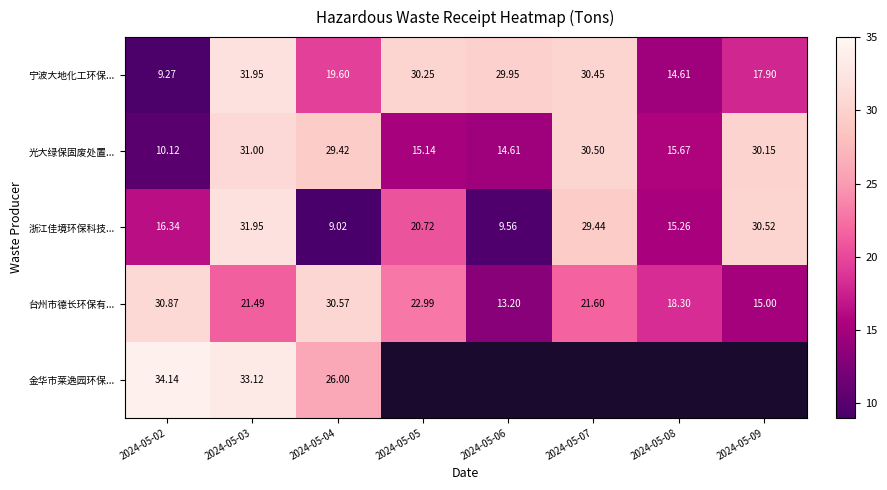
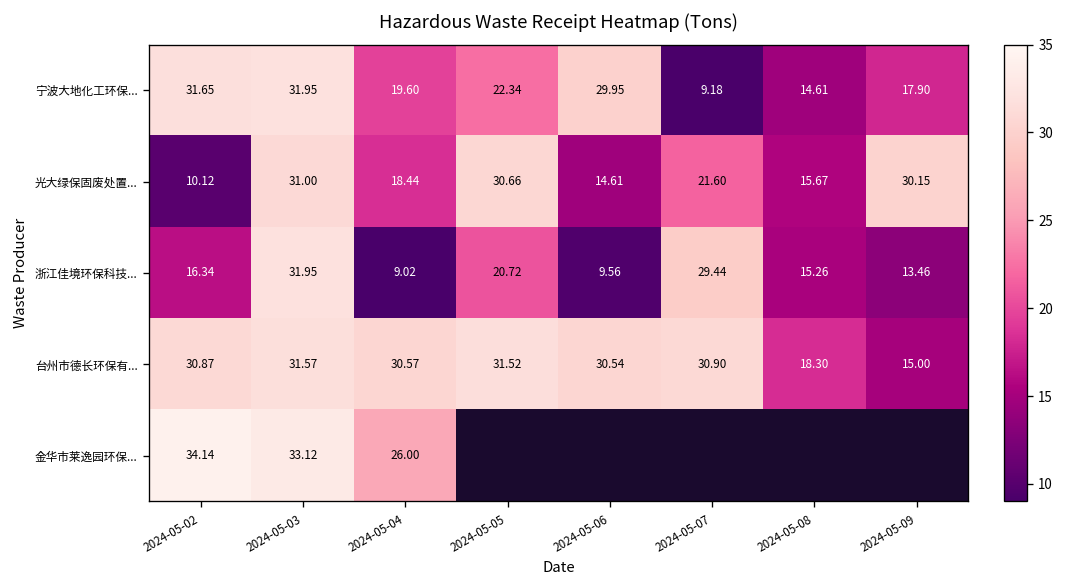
宁波大地化工环保..., 2024-05-02: 9.27 -> 31.65
宁波大地化工环保..., 2024-05-05: 30.25 -> 22.34
宁波大地化工环保..., 2024-05-07: 30.45 -> 9.18
光大绿保固废处置..., 2024-05-04: 29.42 -> 18.44
光大绿保固废处置..., 2024-05-05: 15.14 -> 30.66
光大绿保固废处置..., 2024-05-07: 30.50 -> 21.60
浙江佳境环保科技..., 2024-05-09: 30.52 -> 13.46
台州市德长环保有..., 2024-05-03: 21.49 -> 31.57
台州市德长环保有..., 2024-05-05: 22.99 -> 31.52
台州市德长环保有..., 2024-05-06: 13.20 -> 30.54
台州市德长环保有..., 2024-05-07: 21.60 -> 30.90
